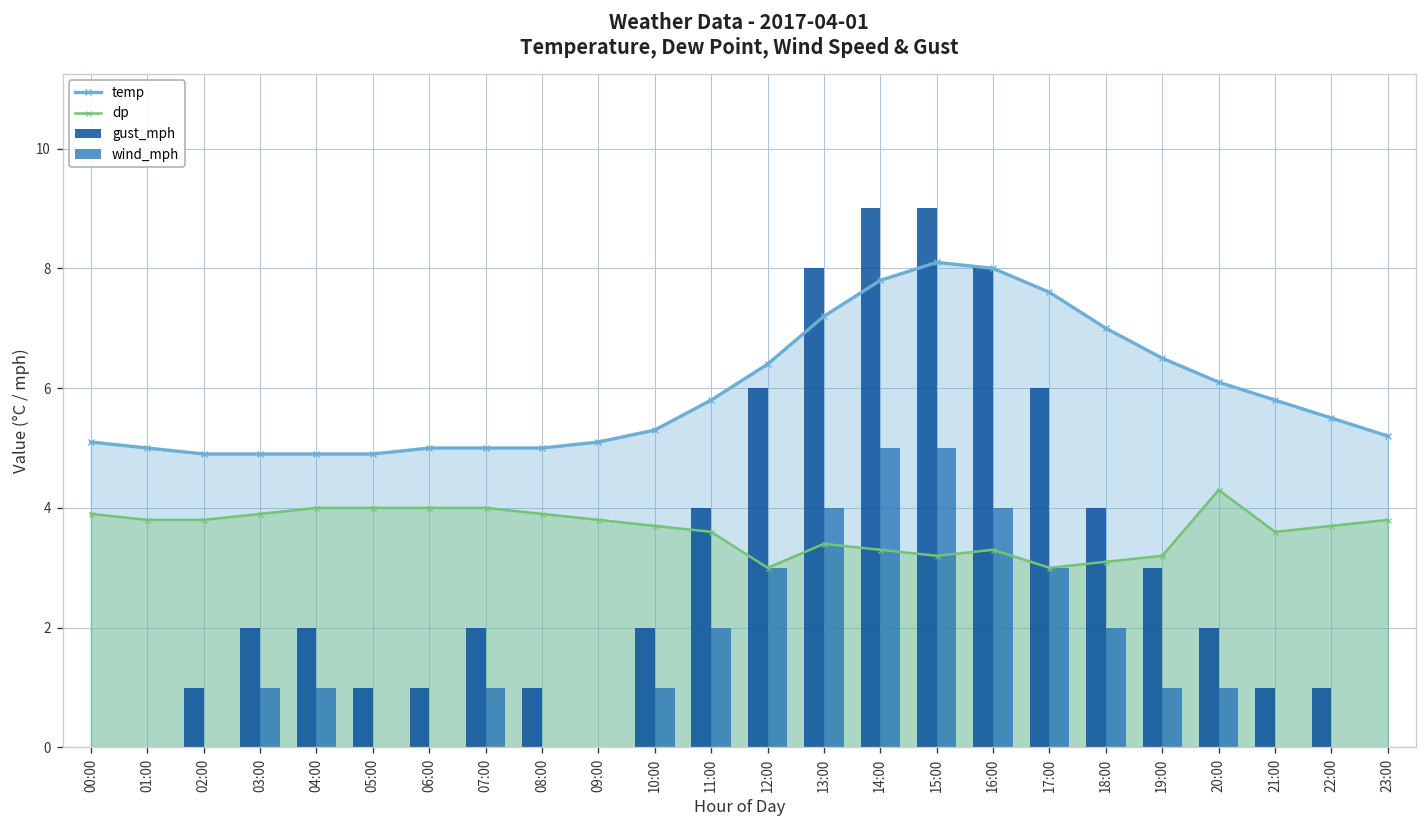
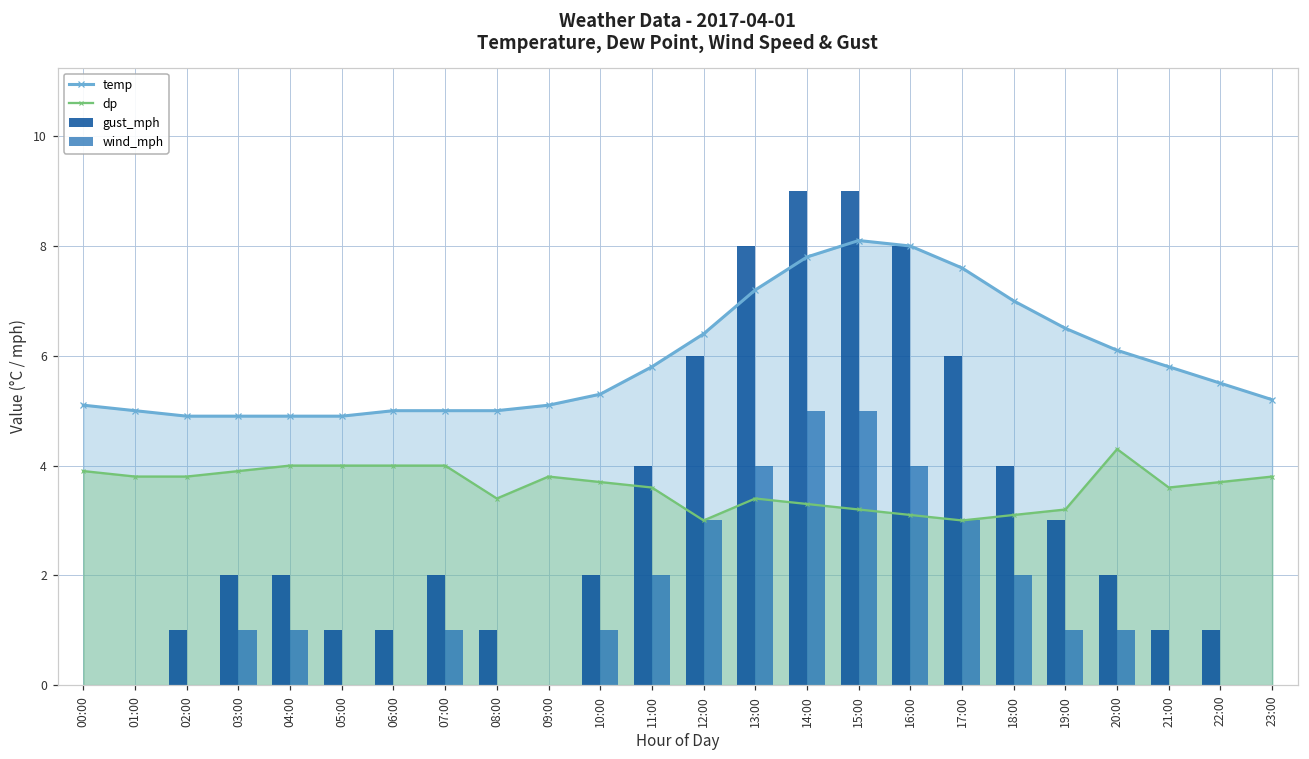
dp, 08:00: 3.9 -> 3.4
dp, 16:00: 3.3 -> 3.1
